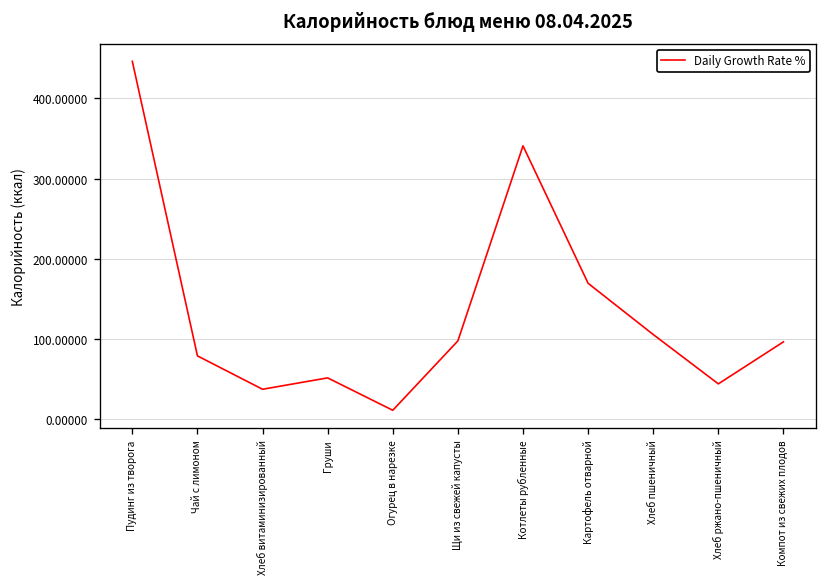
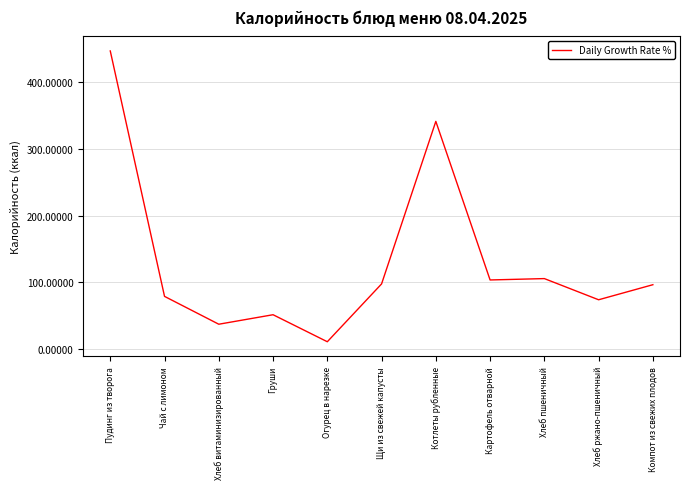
Картофель отварной: 170 -> 100
Хлеб ржано-пшеничный: 40 -> 70
